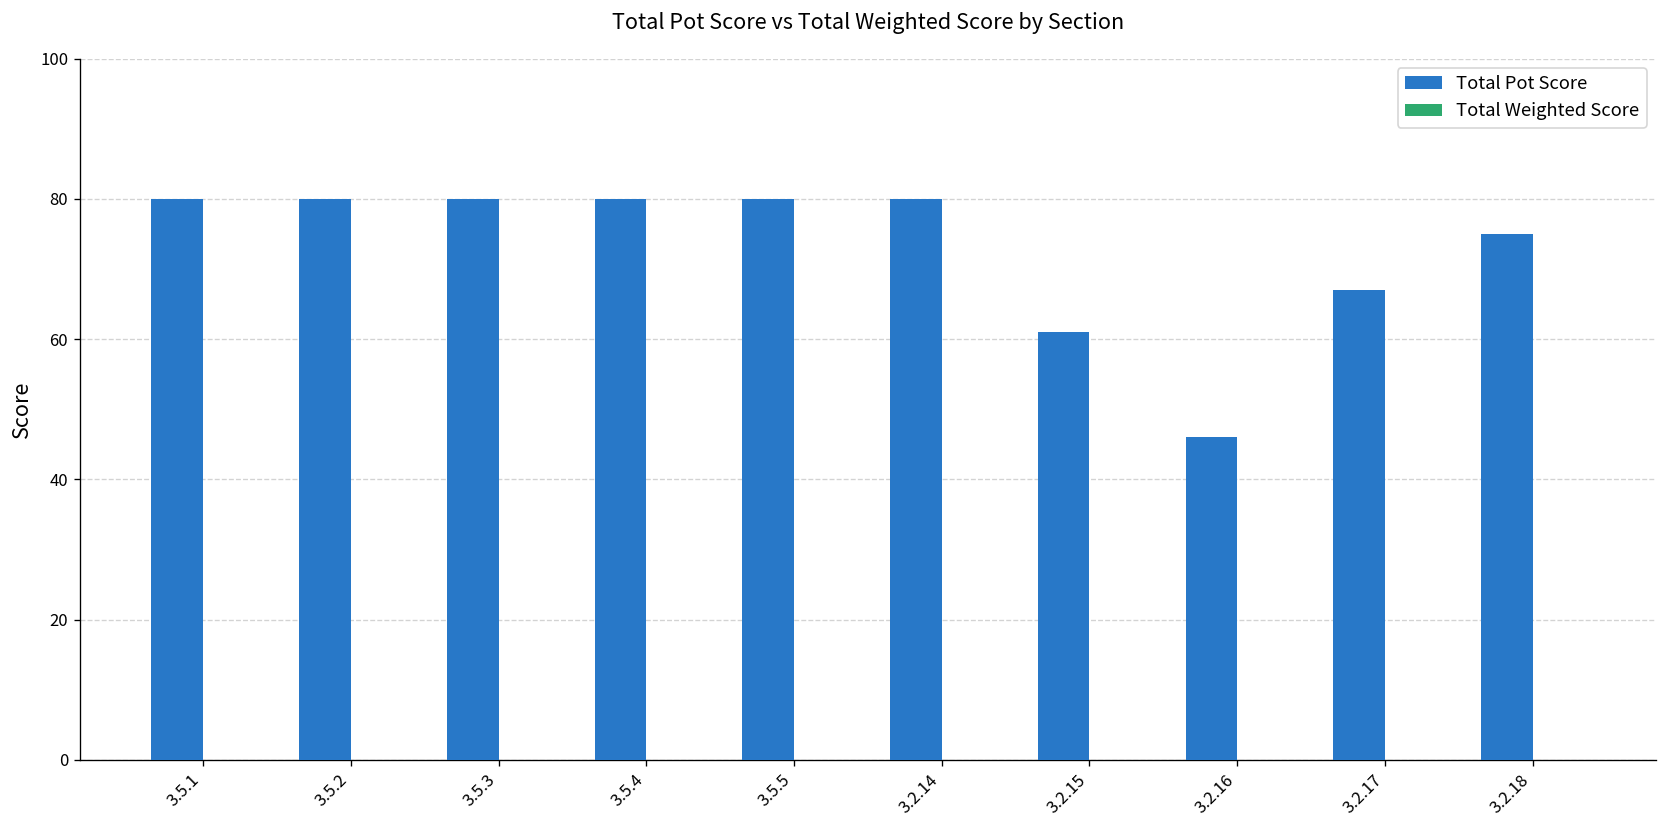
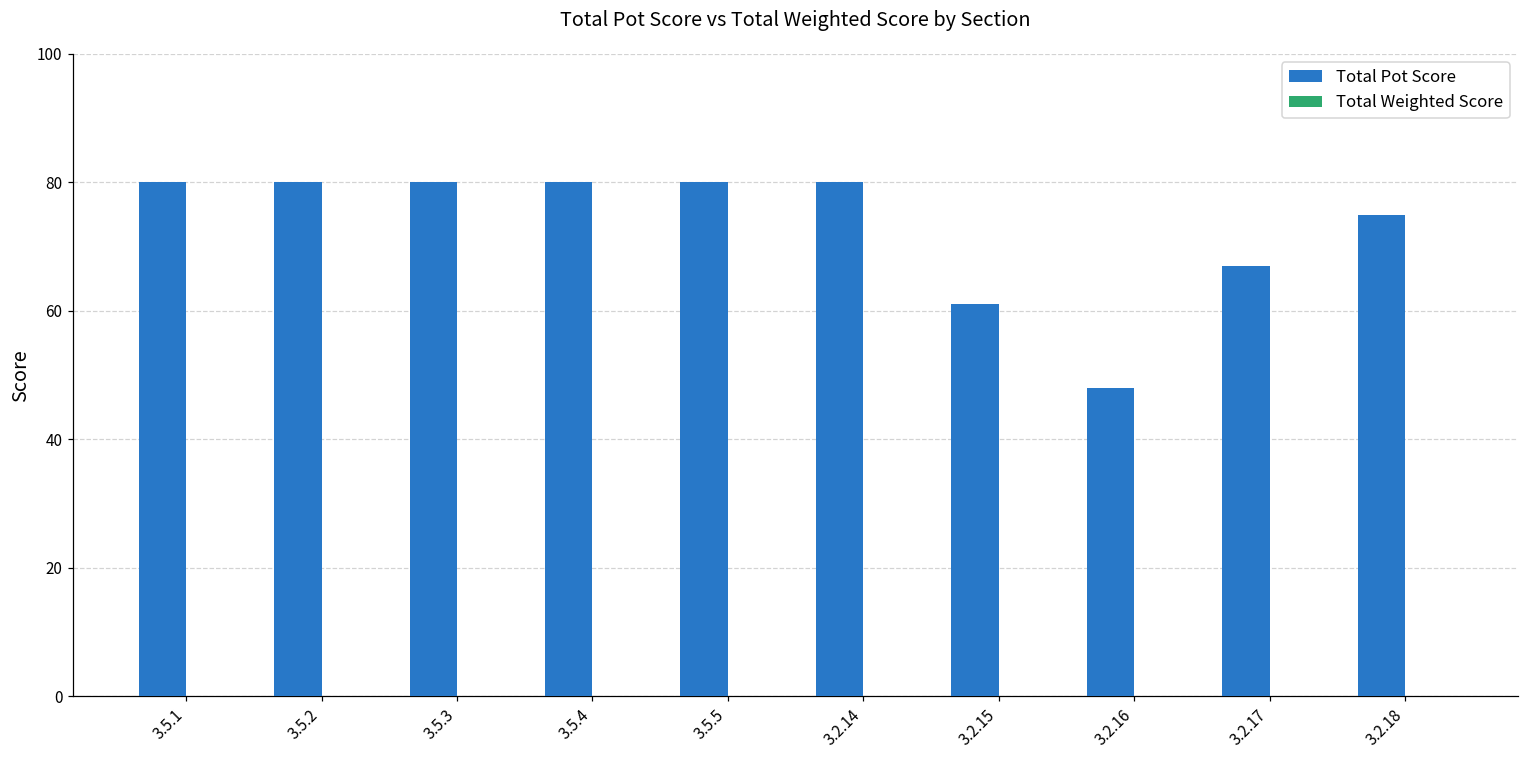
Total Pot Score, 3.2.16: 46 -> 48
